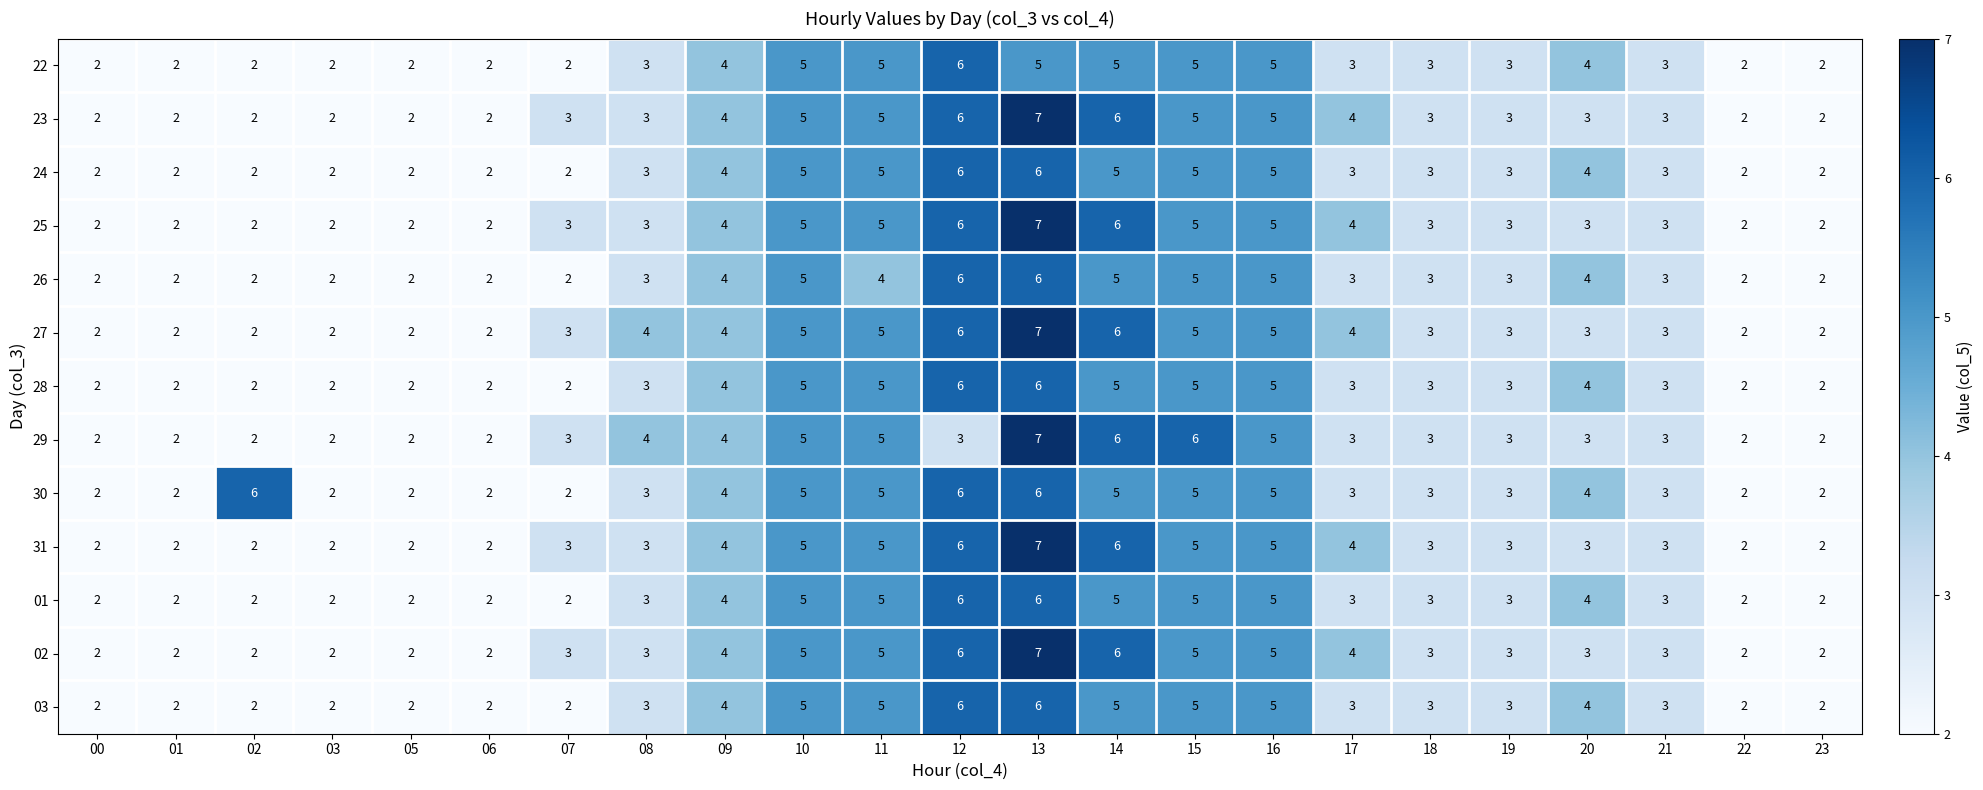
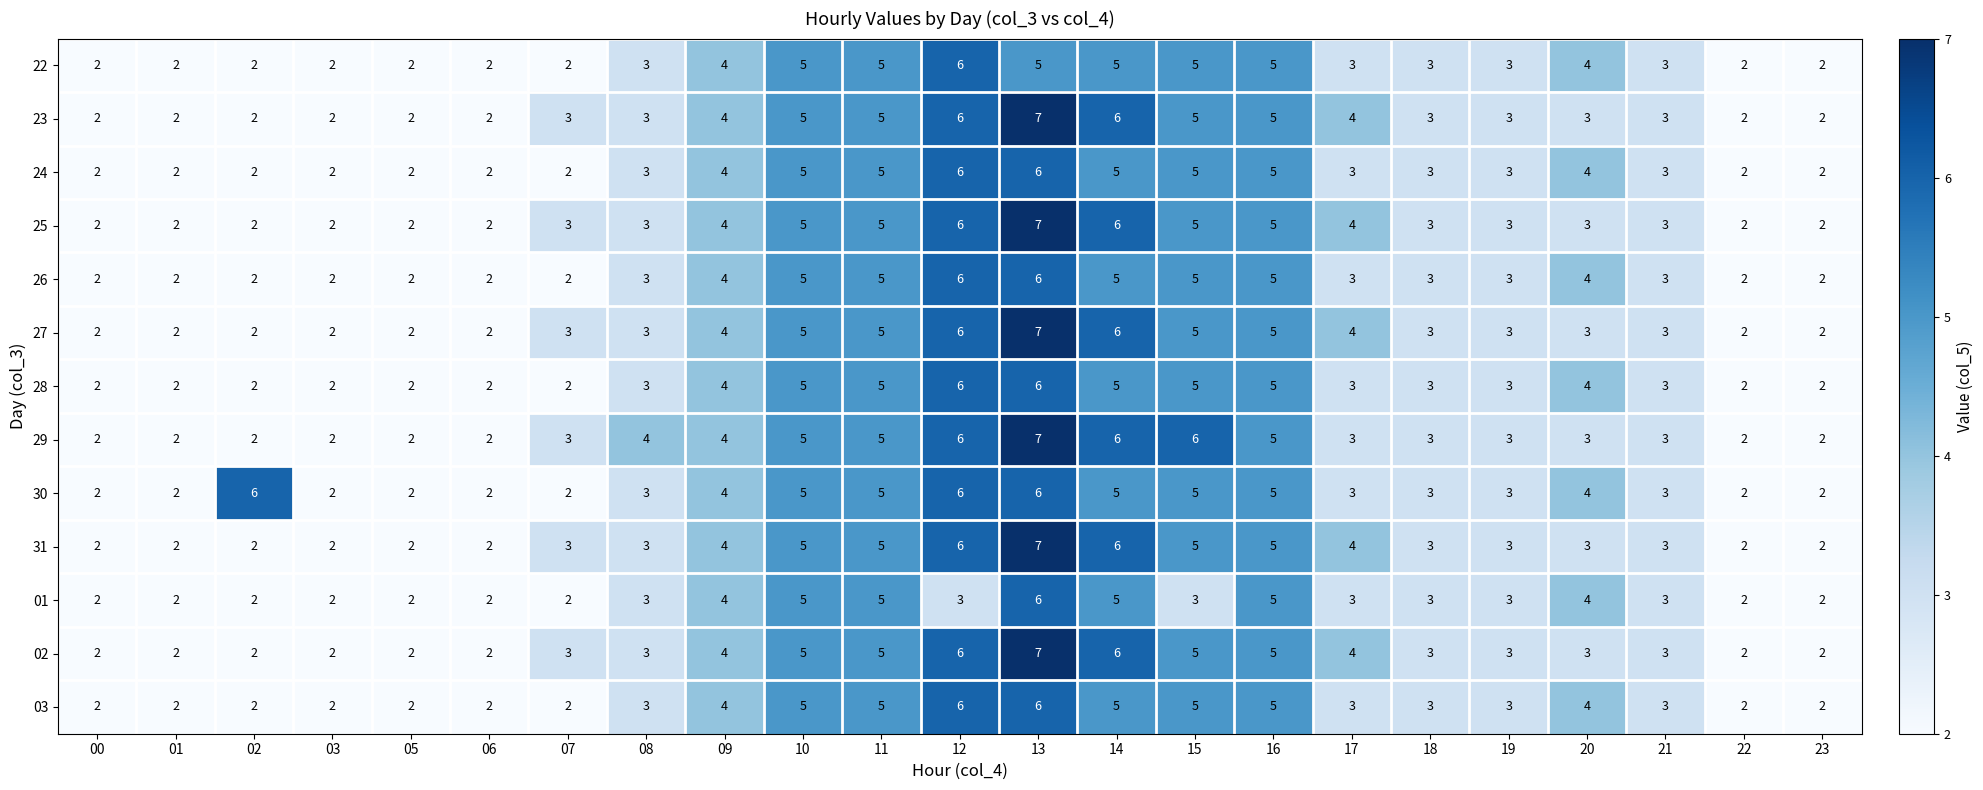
26, 11: 4 -> 5
27, 08: 4 -> 3
29, 12: 3 -> 6
01, 12: 6 -> 3
01, 15: 5 -> 3
